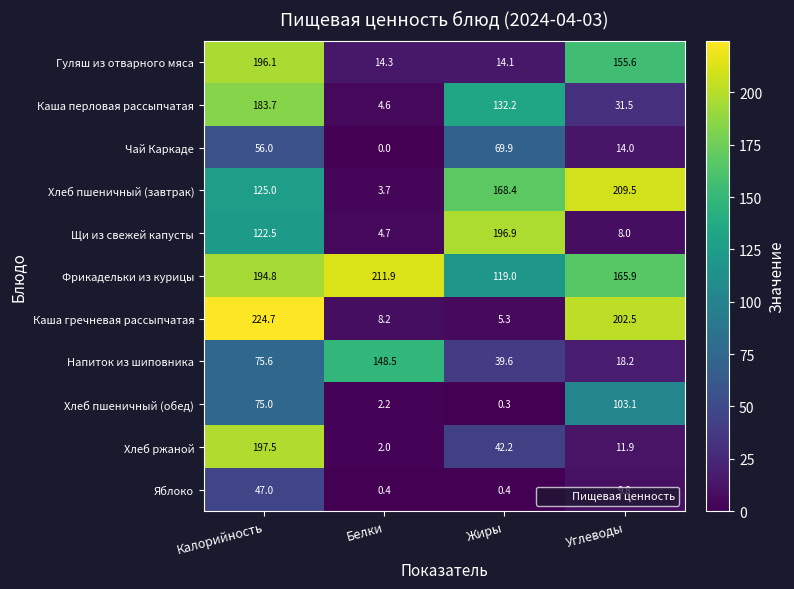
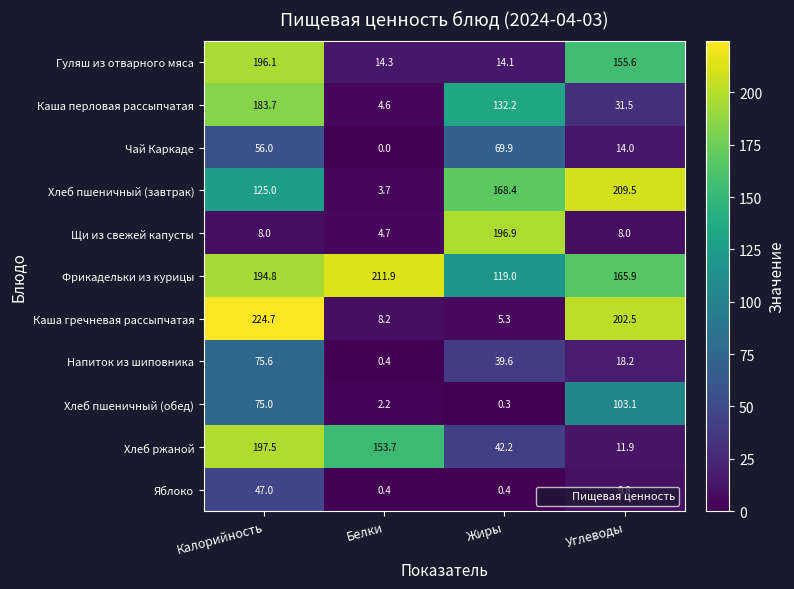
Щи из свежей капусты, Калорийность: 122.5 -> 8.0
Напиток из шиповника, Белки: 148.5 -> 0.4
Хлеб ржаной, Белки: 2.0 -> 153.7
